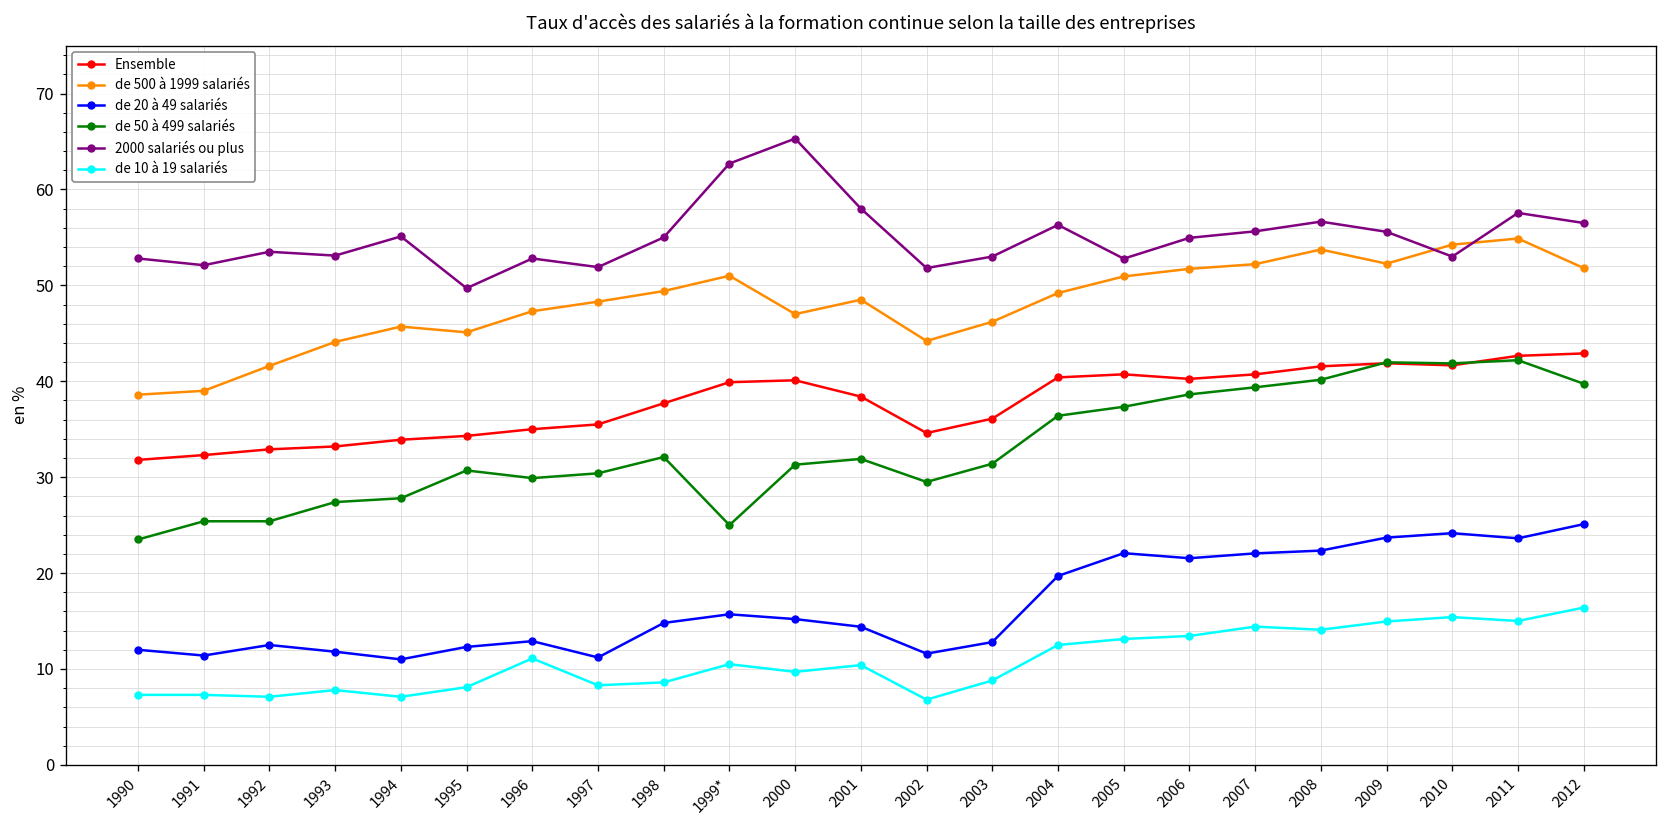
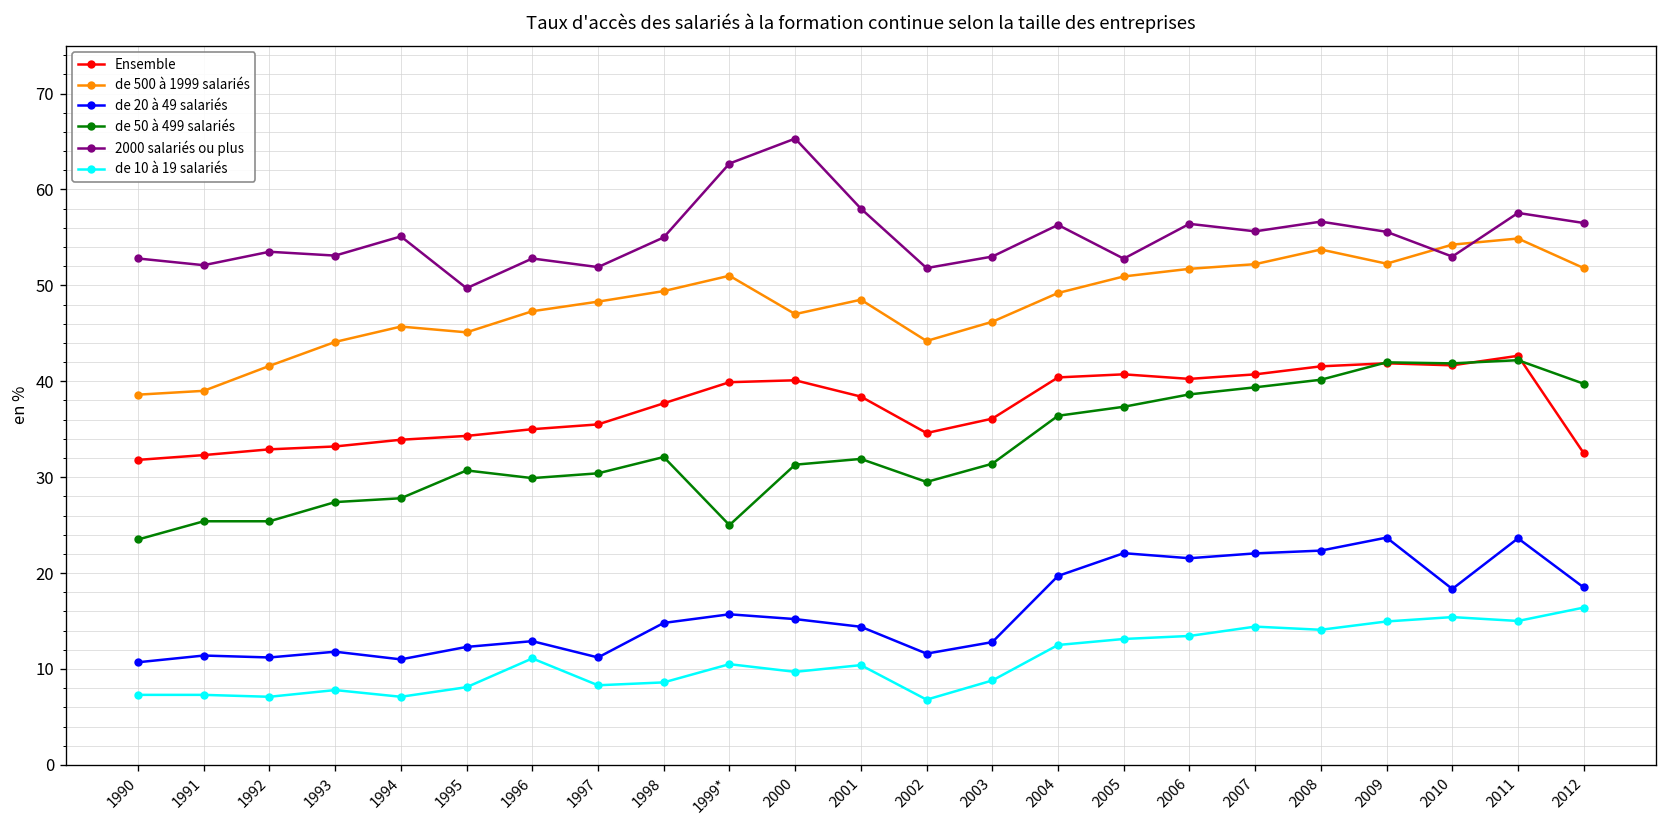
de 20 à 49 salariés, 1990: 12 -> 11
de 20 à 49 salariés, 1992: 13 -> 11
2000 salariés ou plus, 2006: 55 -> 56
de 20 à 49 salariés, 2010: 24 -> 18
Ensemble, 2012: 43 -> 33
de 20 à 49 salariés, 2012: 25 -> 19
